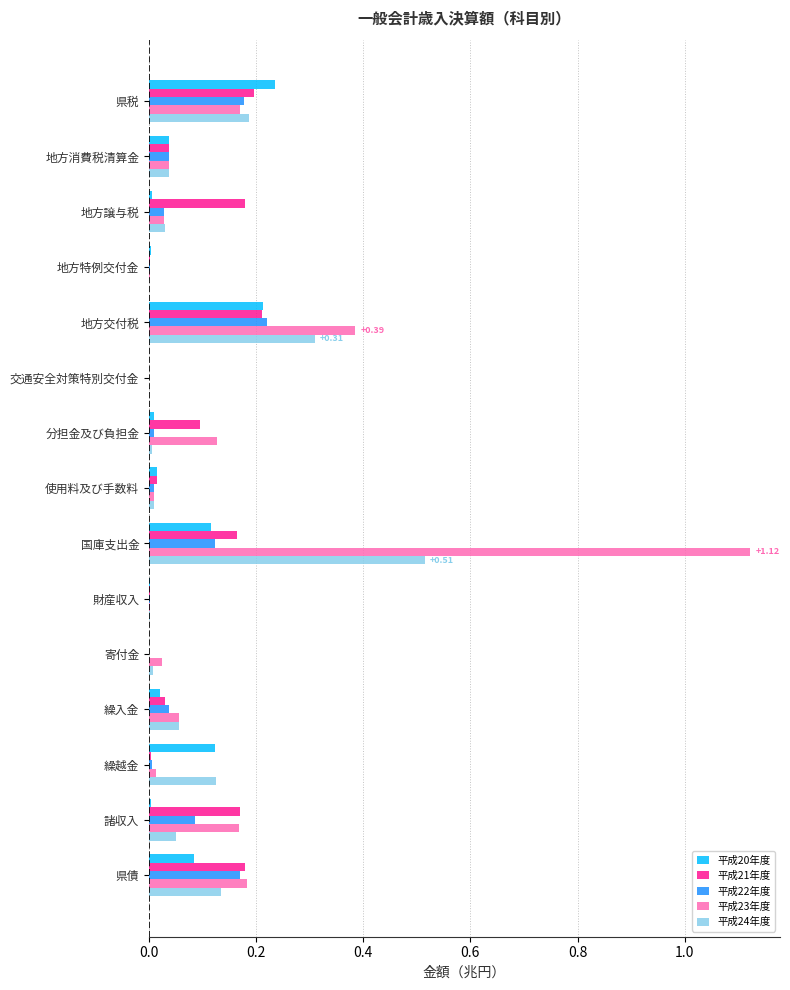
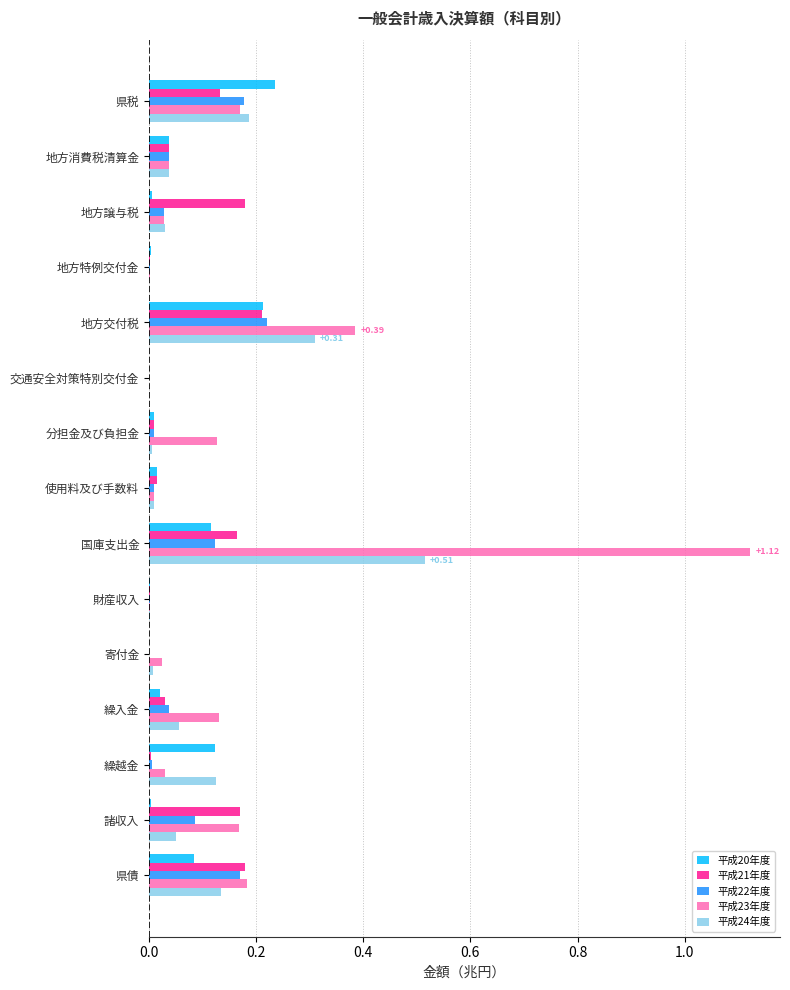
平成21年度, 県税: 0.20 -> 0.13
平成21年度, 分担金及び負担金: 0.10 -> 0.01
平成23年度, 繰入金: 0.06 -> 0.13
平成23年度, 繰越金: 0.01 -> 0.03
